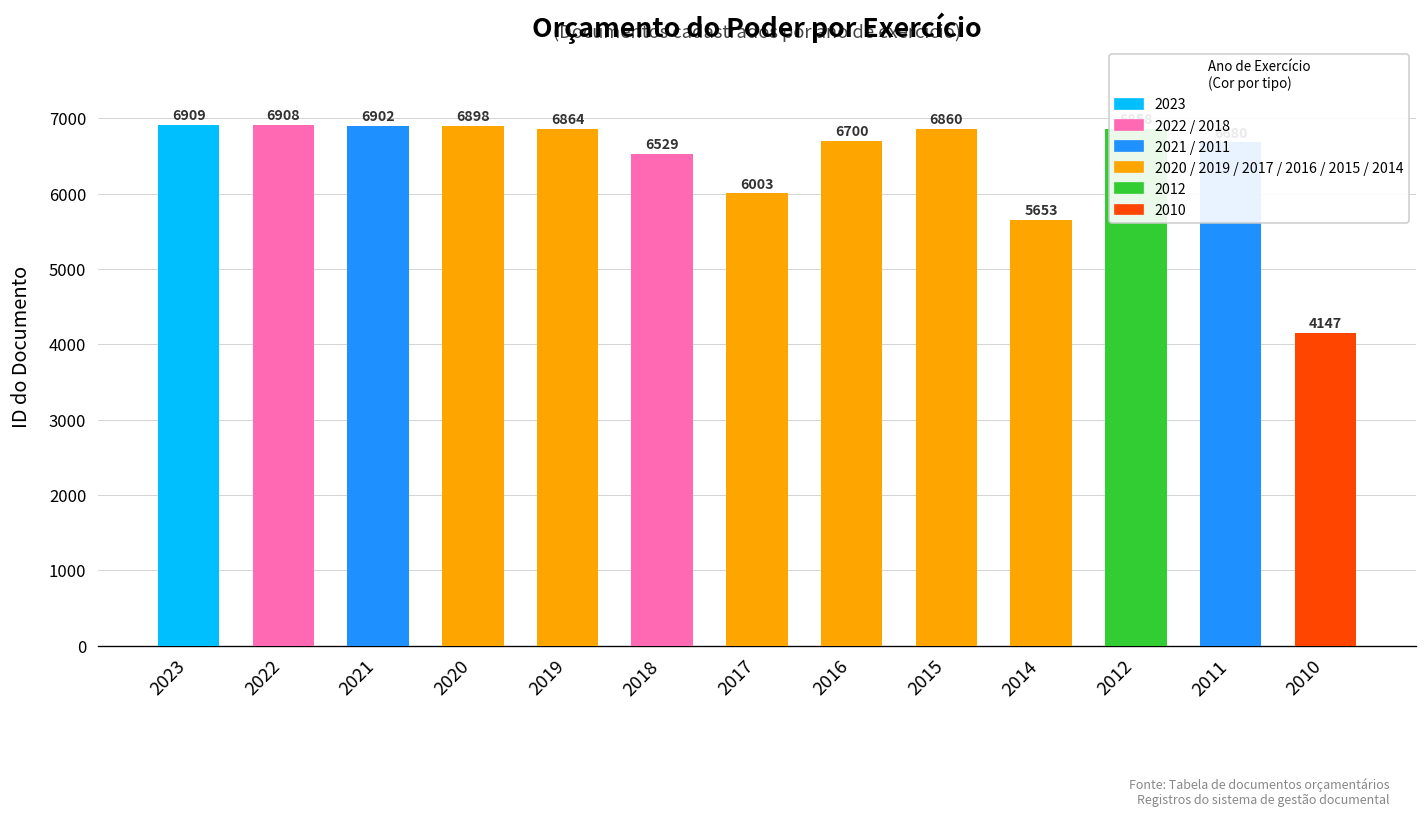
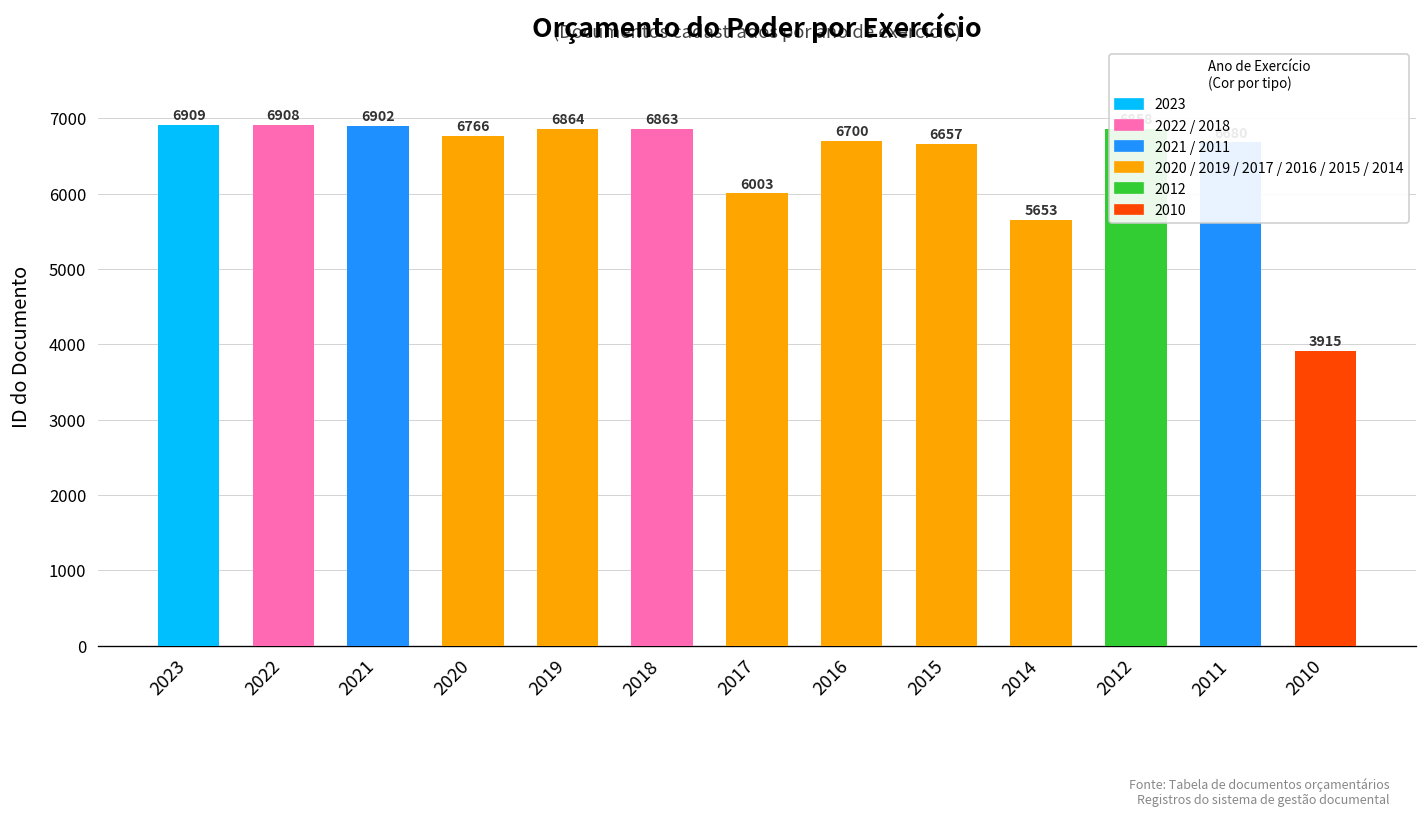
2020: 6898 -> 6766
2018: 6529 -> 6863
2015: 6860 -> 6657
2010: 4147 -> 3915
